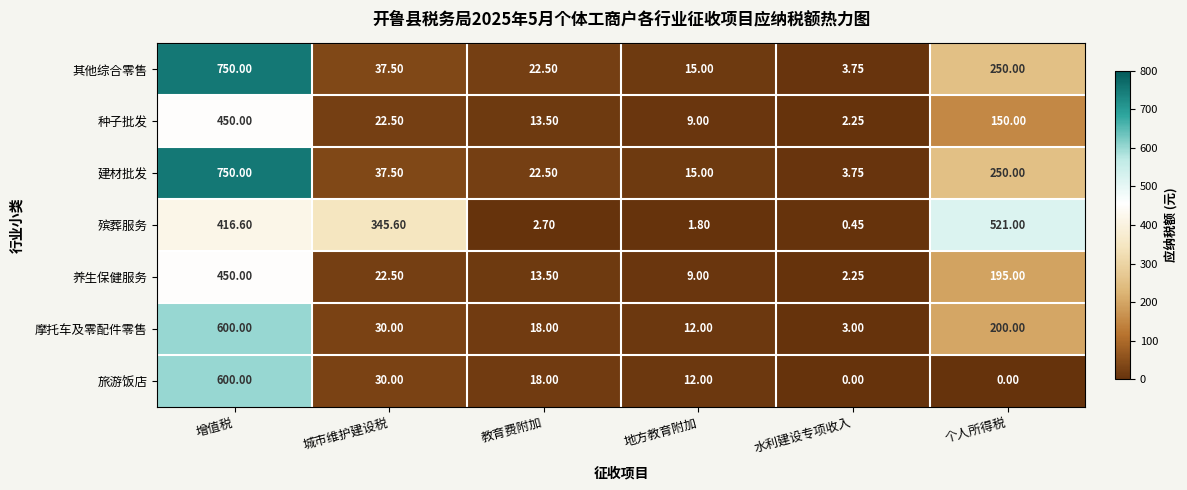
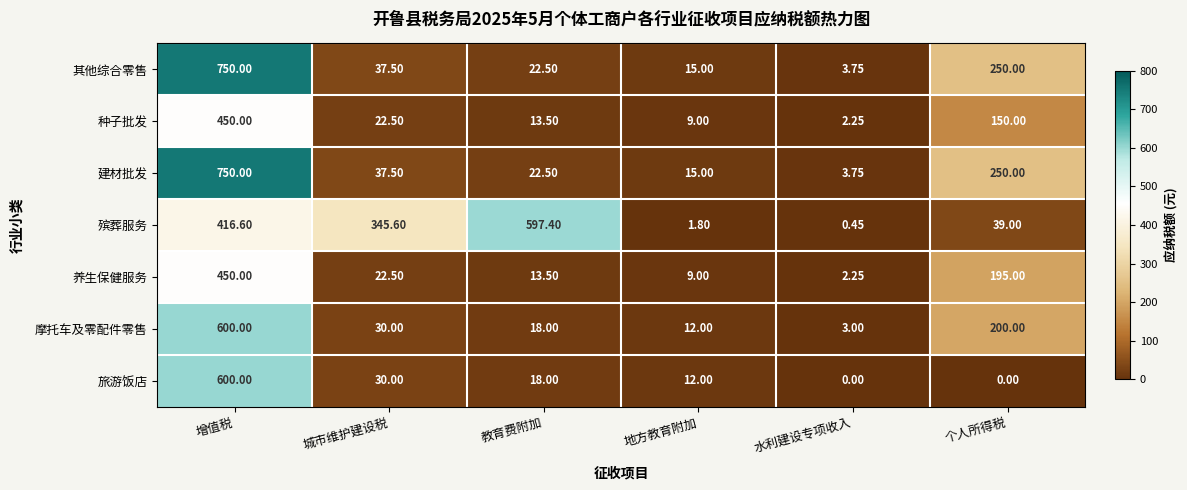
殡葬服务, 教育费附加: 2.70 -> 597.40
殡葬服务, 个人所得税: 521.00 -> 39.00
